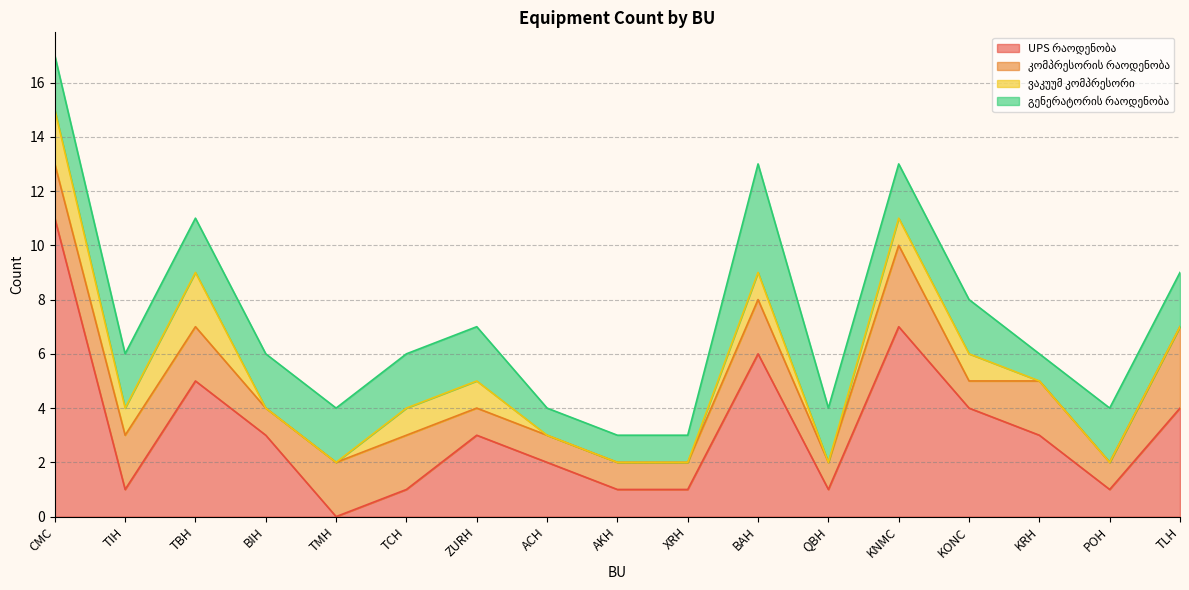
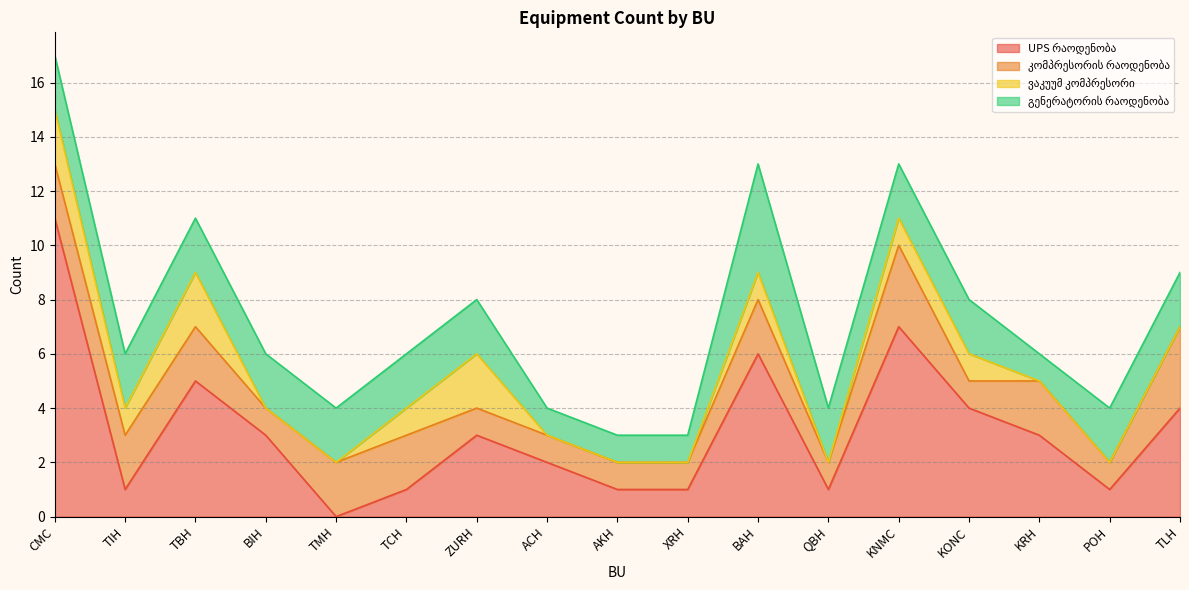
ვაკუუმ კომპრესორი, ZURH: 1 -> 2
